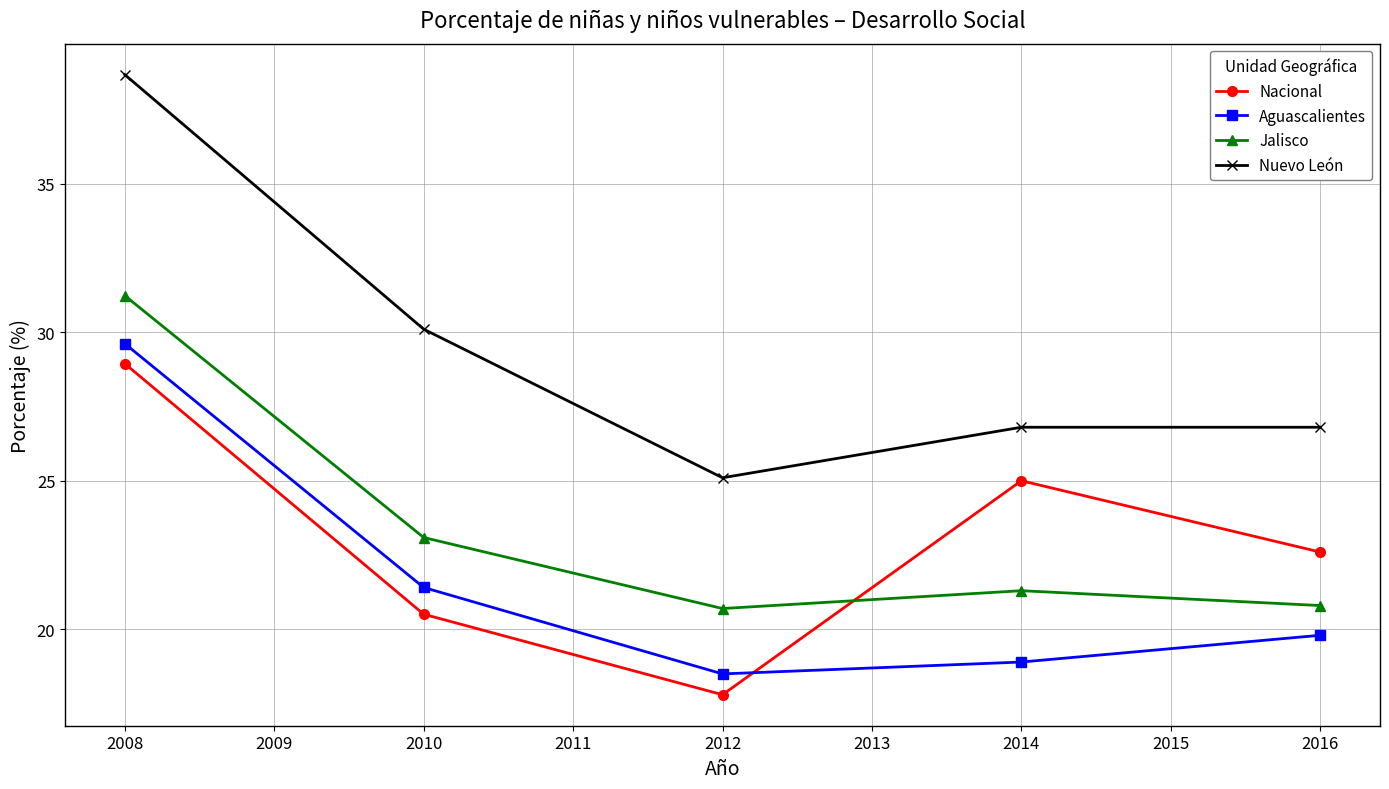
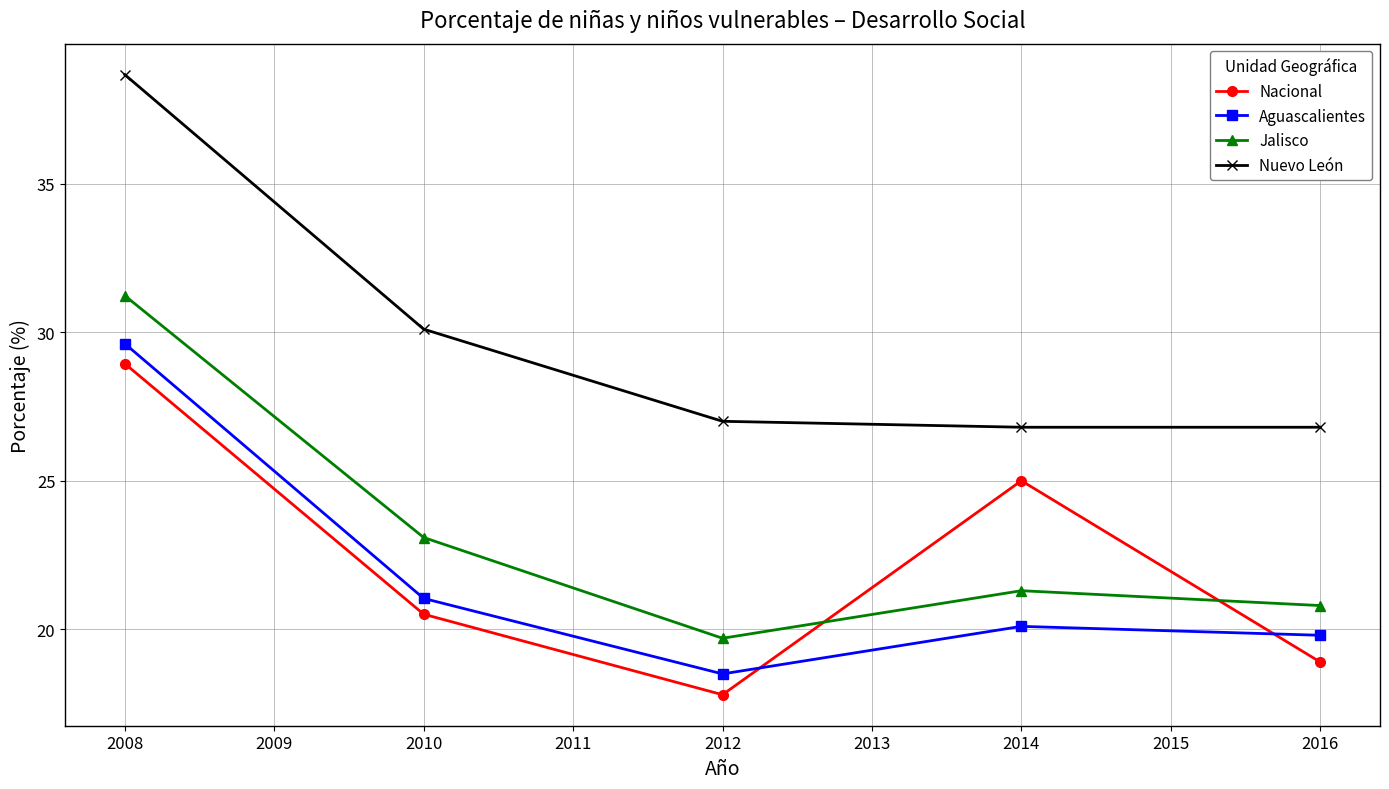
Aguascalientes, 2010: 21.4 -> 21.0
Jalisco, 2012: 20.7 -> 19.7
Nuevo León, 2012: 25.1 -> 27.0
Aguascalientes, 2014: 18.9 -> 20.1
Nacional, 2016: 22.6 -> 18.9
